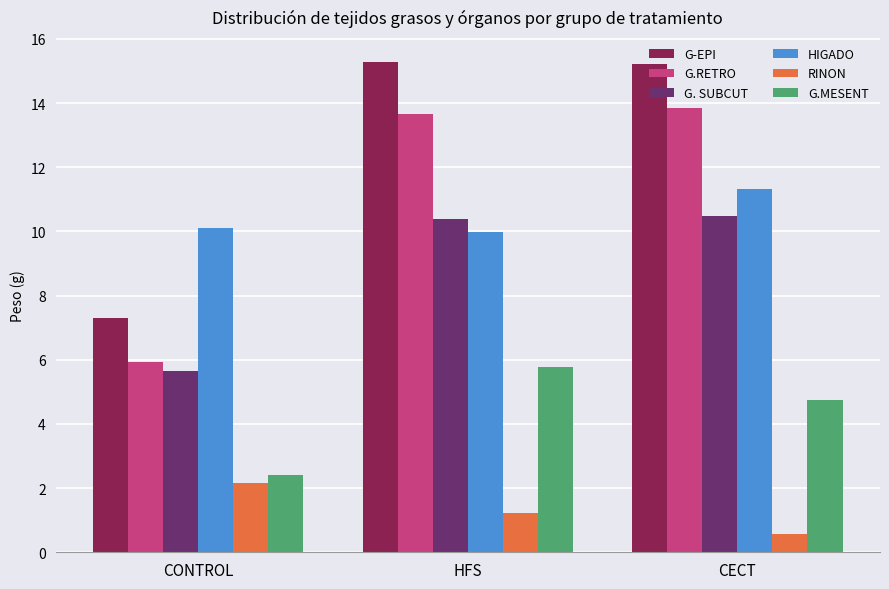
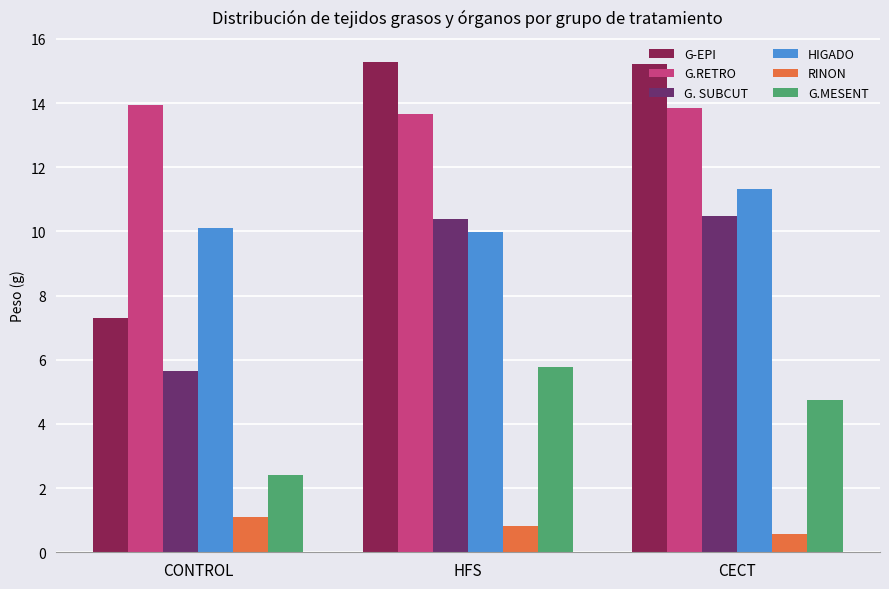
G.RETRO, CONTROL: 5.9 -> 13.9
RINON, CONTROL: 2.2 -> 1.1
RINON, HFS: 1.2 -> 0.8
